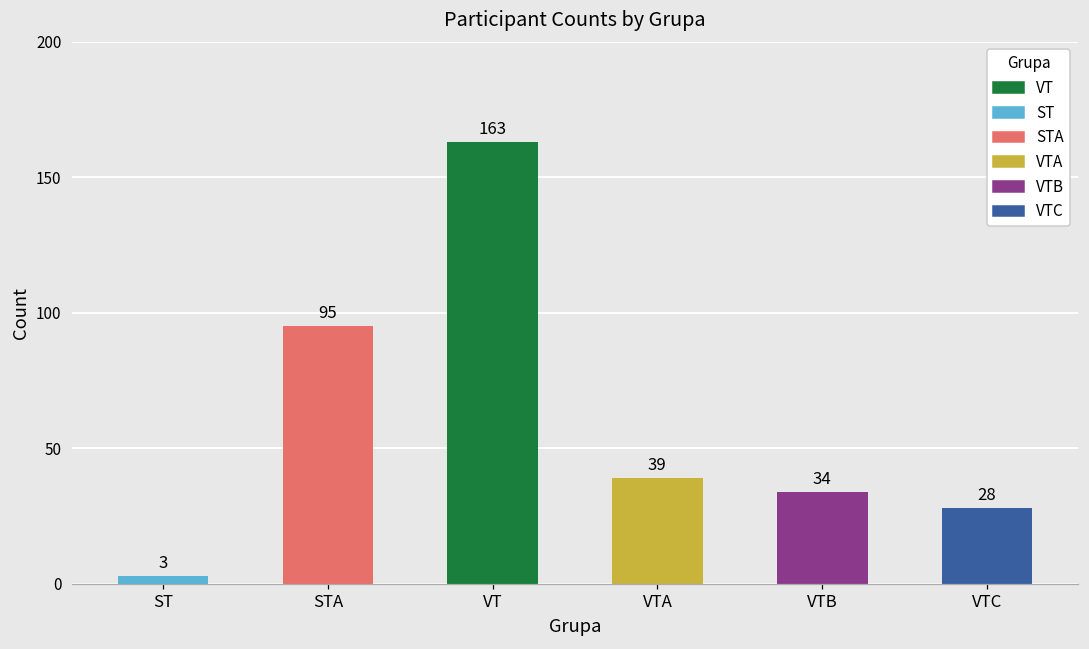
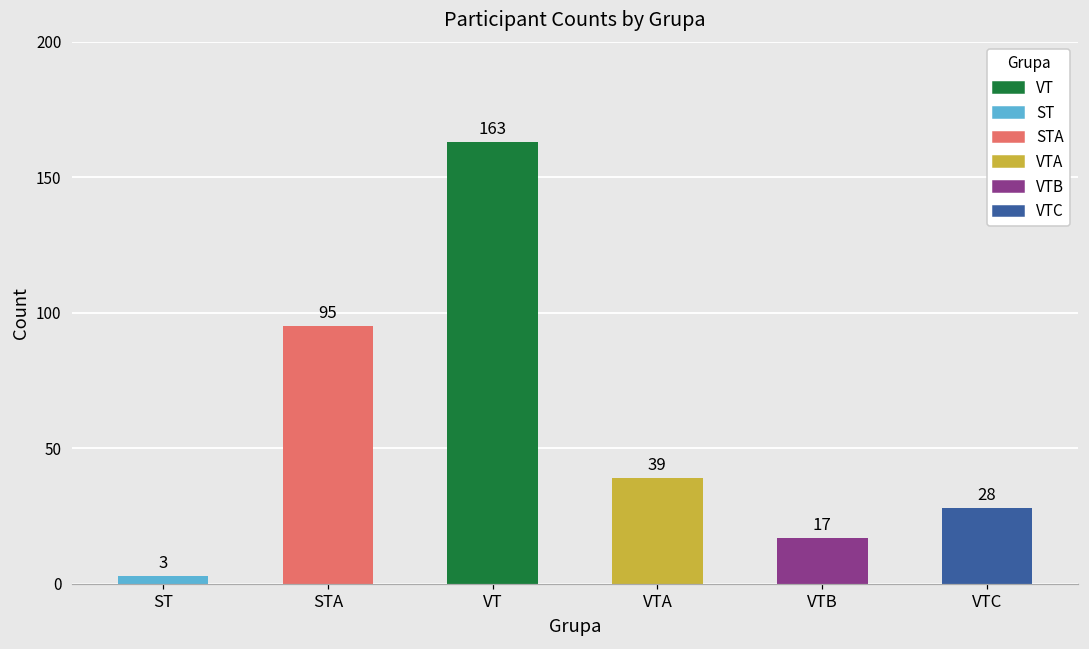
VTB: 34 -> 17
